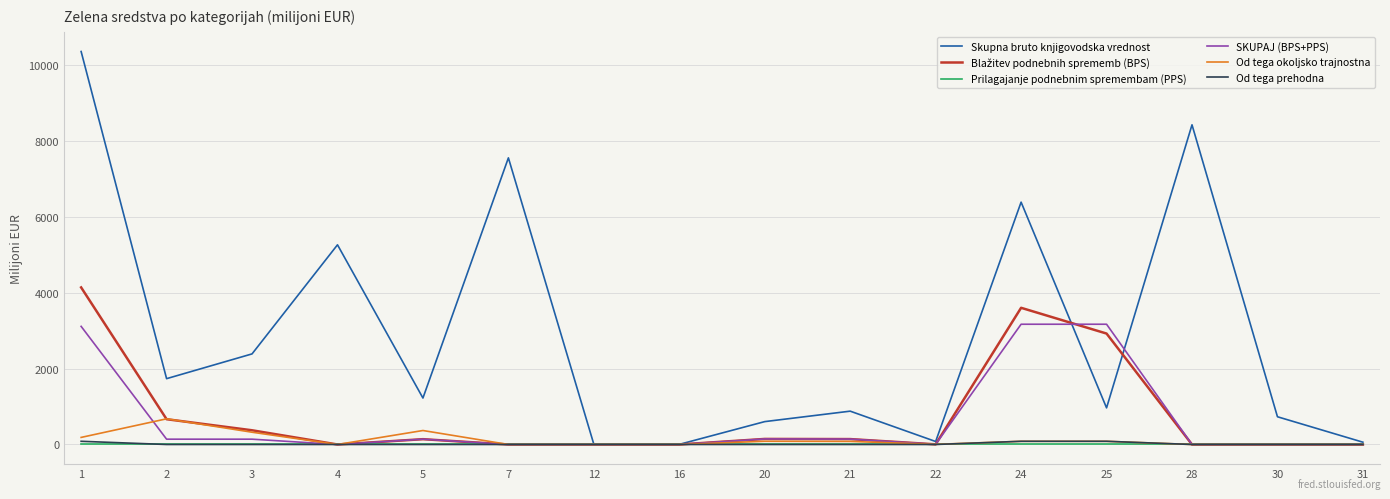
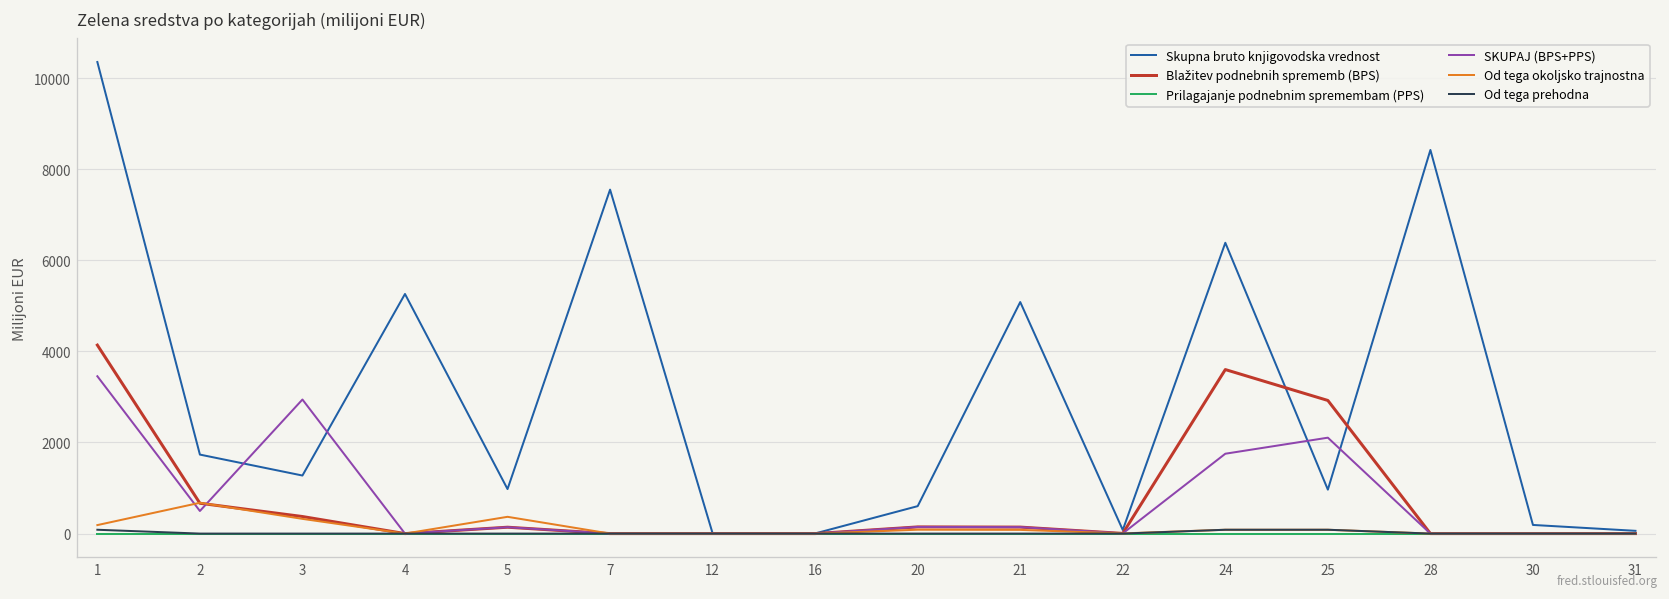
SKUPAJ (BPS+PPS), 1: 3100 -> 3500
SKUPAJ (BPS+PPS), 2: 100 -> 500
Skupna bruto knjigovodska vrednost, 3: 2400 -> 1300
SKUPAJ (BPS+PPS), 3: 100 -> 2900
Skupna bruto knjigovodska vrednost, 5: 1200 -> 1000
Skupna bruto knjigovodska vrednost, 21: 900 -> 5100
SKUPAJ (BPS+PPS), 24: 3200 -> 1800
SKUPAJ (BPS+PPS), 25: 3200 -> 2100
Skupna bruto knjigovodska vrednost, 30: 700 -> 200
